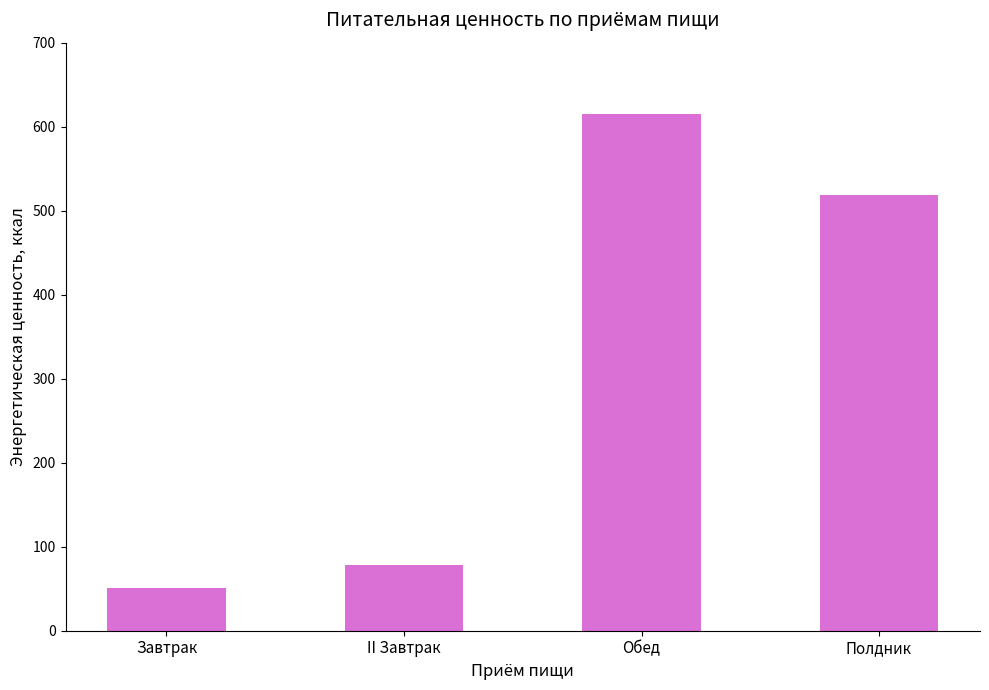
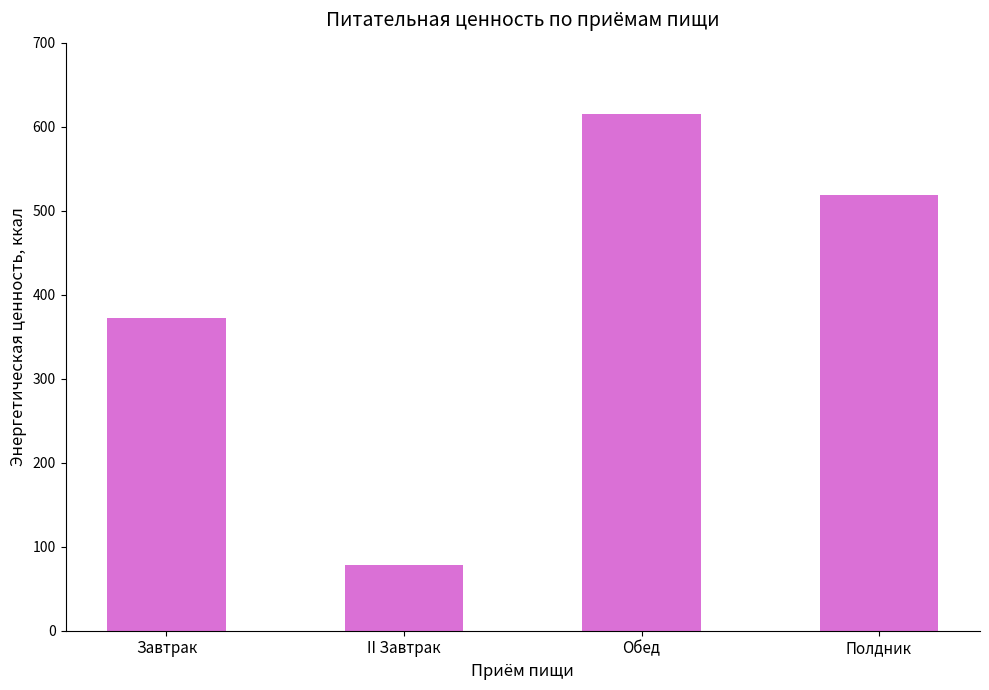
Завтрак: 50 -> 370
